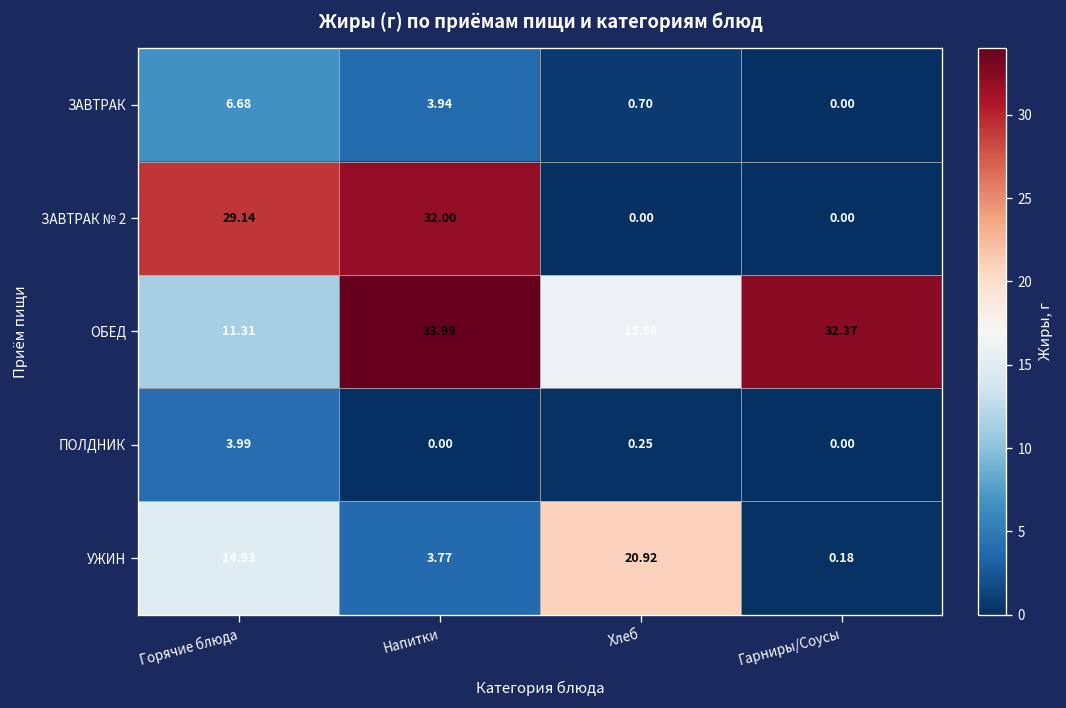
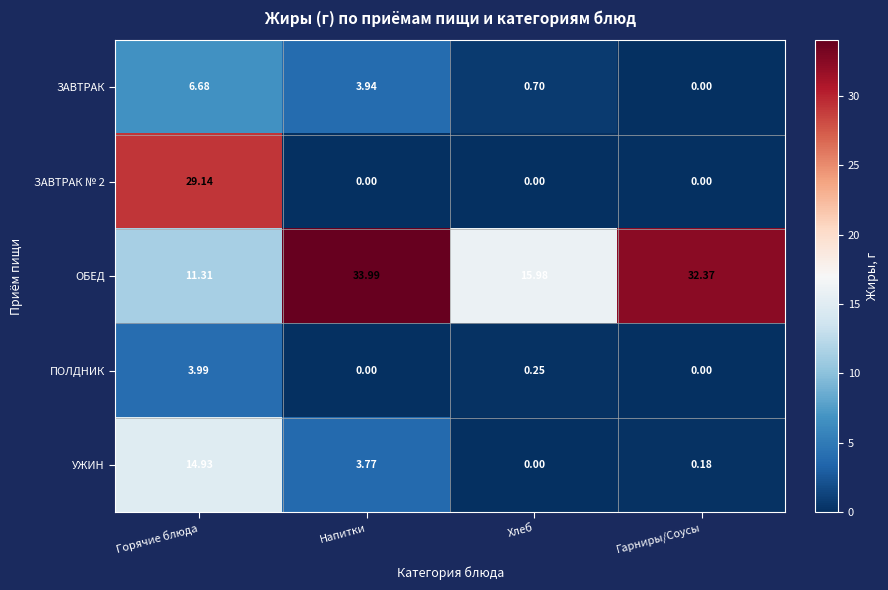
ЗАВТРАК № 2, Напитки: 32.00 -> 0.00
УЖИН, Хлеб: 20.92 -> 0.00
